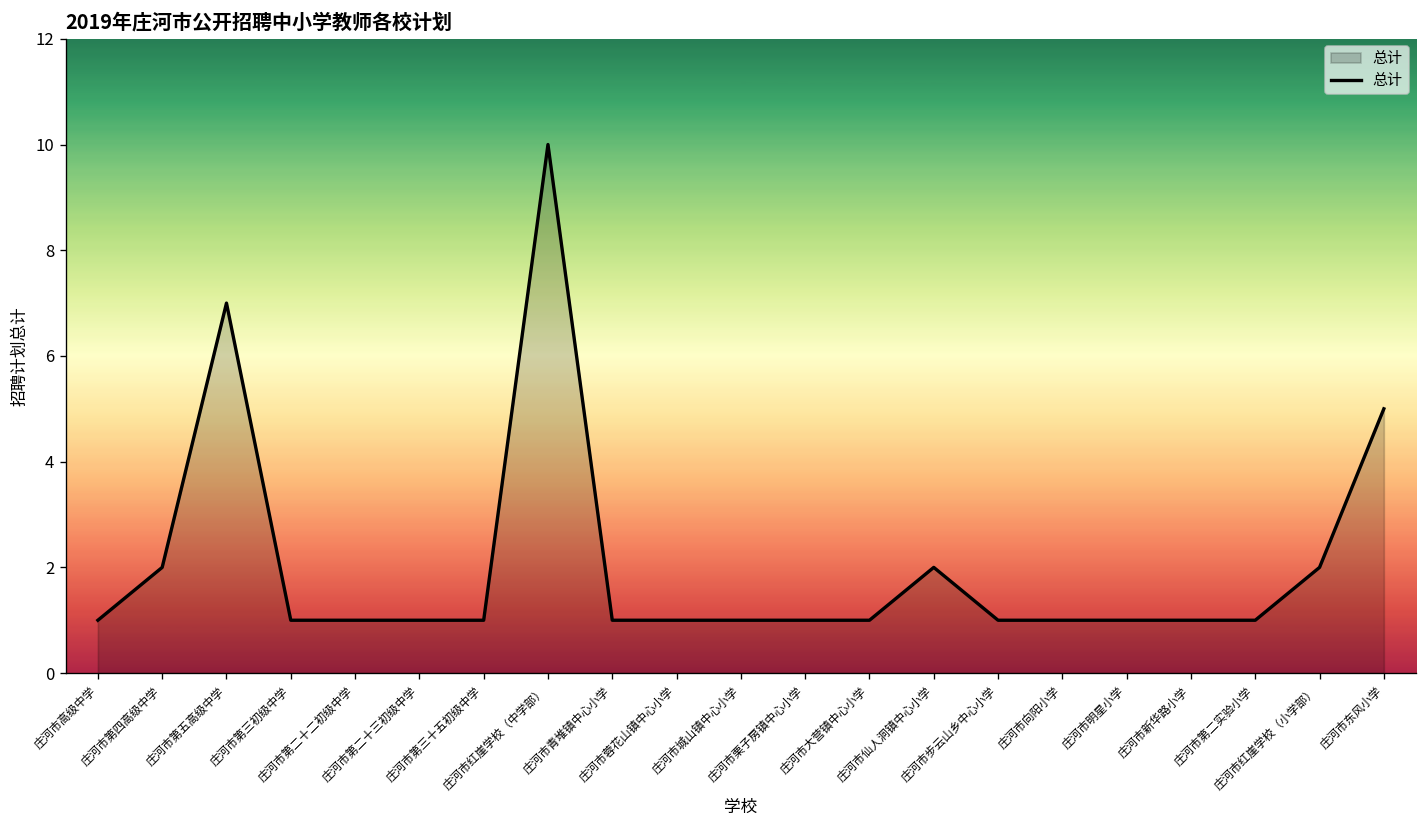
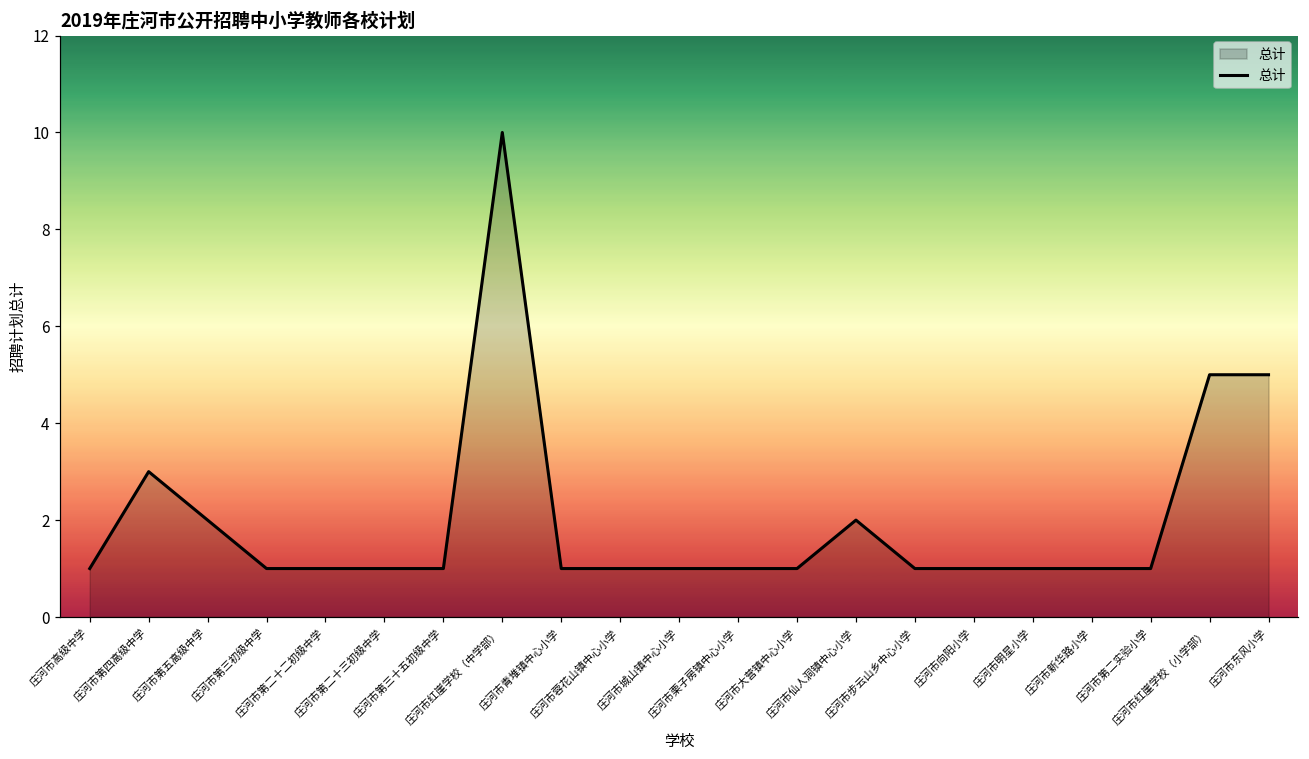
庄河市第四高级中学: 2 -> 3
庄河市第五高级中学: 7 -> 2
庄河市红崖学校（小学部）: 2 -> 5
